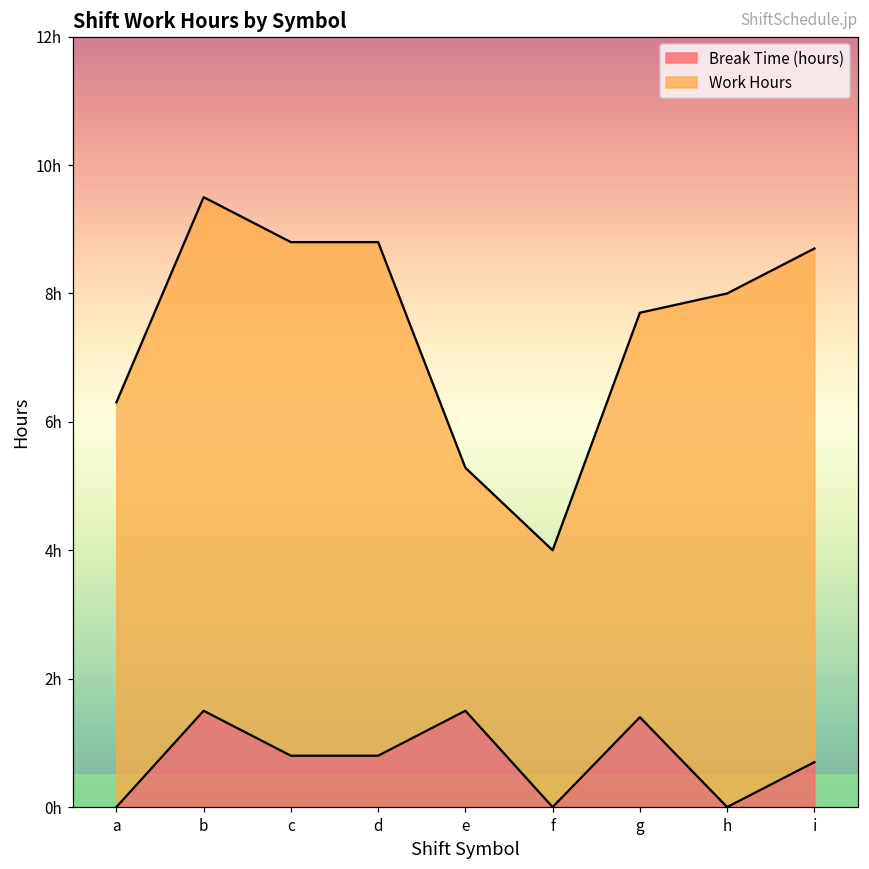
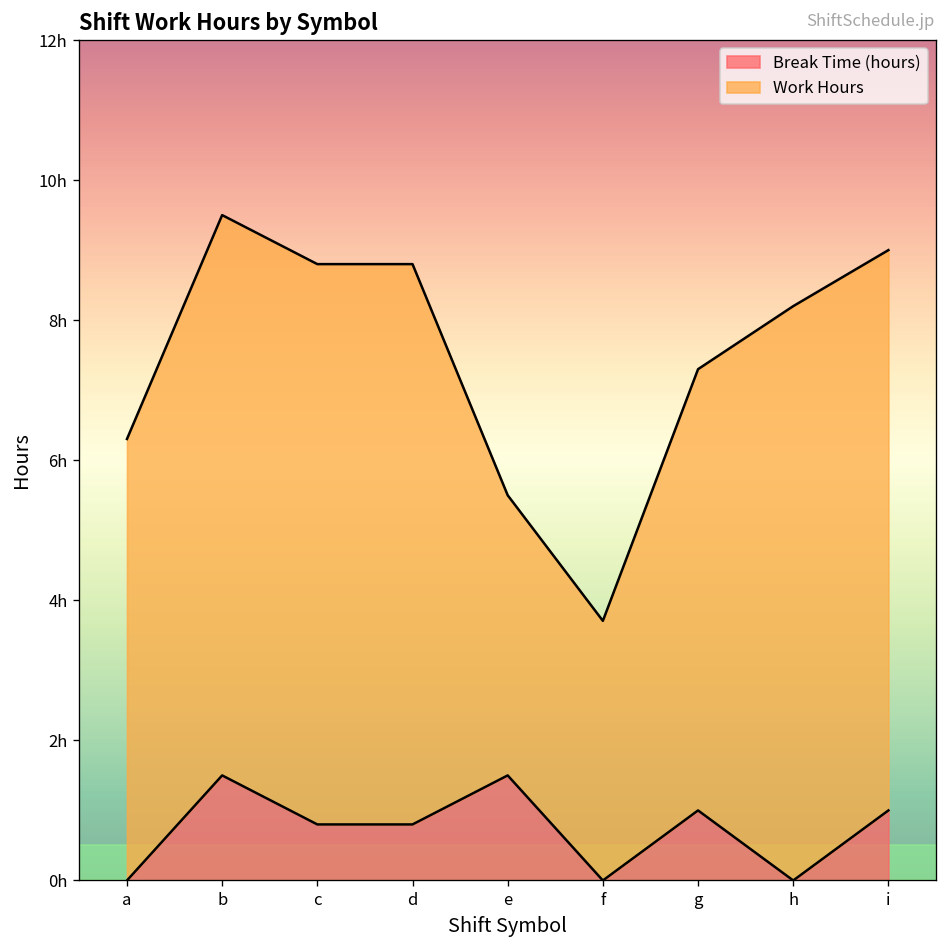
Work Hours, e: 3.8h -> 4.0h
Work Hours, f: 4.0h -> 3.7h
Break Time (hours), g: 1.4h -> 1.0h
Work Hours, h: 8.0h -> 8.2h
Break Time (hours), i: 0.7h -> 1.0h
